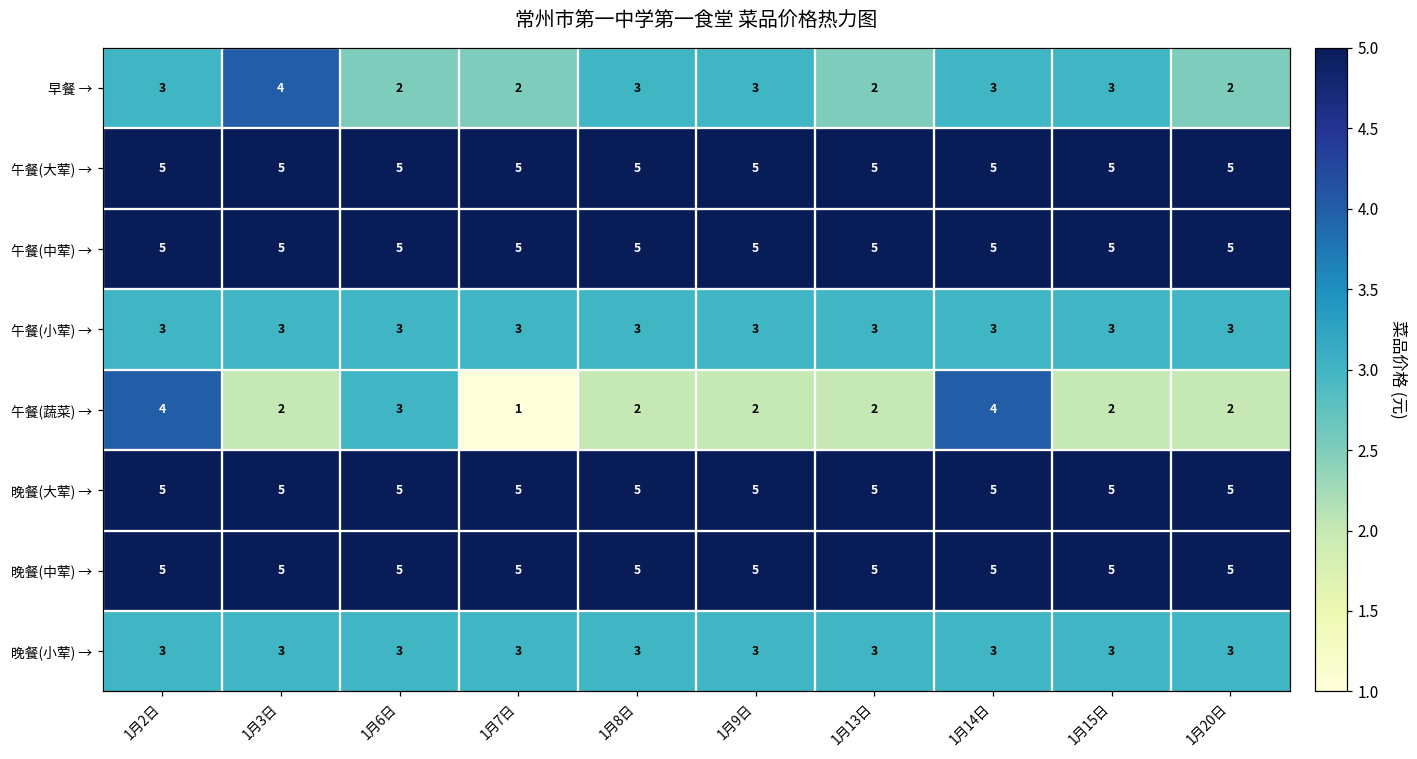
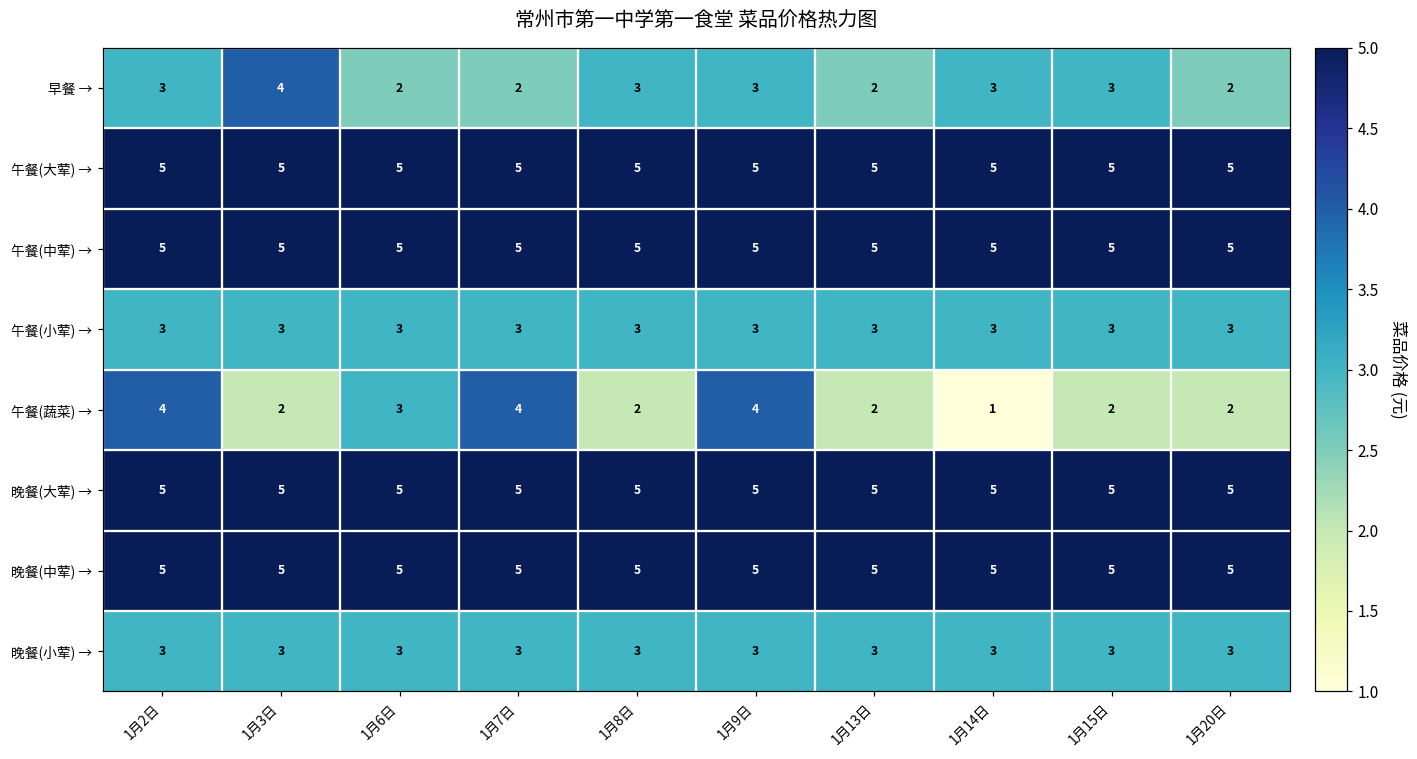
午餐(蔬菜) →, 1月7日: 1 -> 4
午餐(蔬菜) →, 1月9日: 2 -> 4
午餐(蔬菜) →, 1月14日: 4 -> 1
